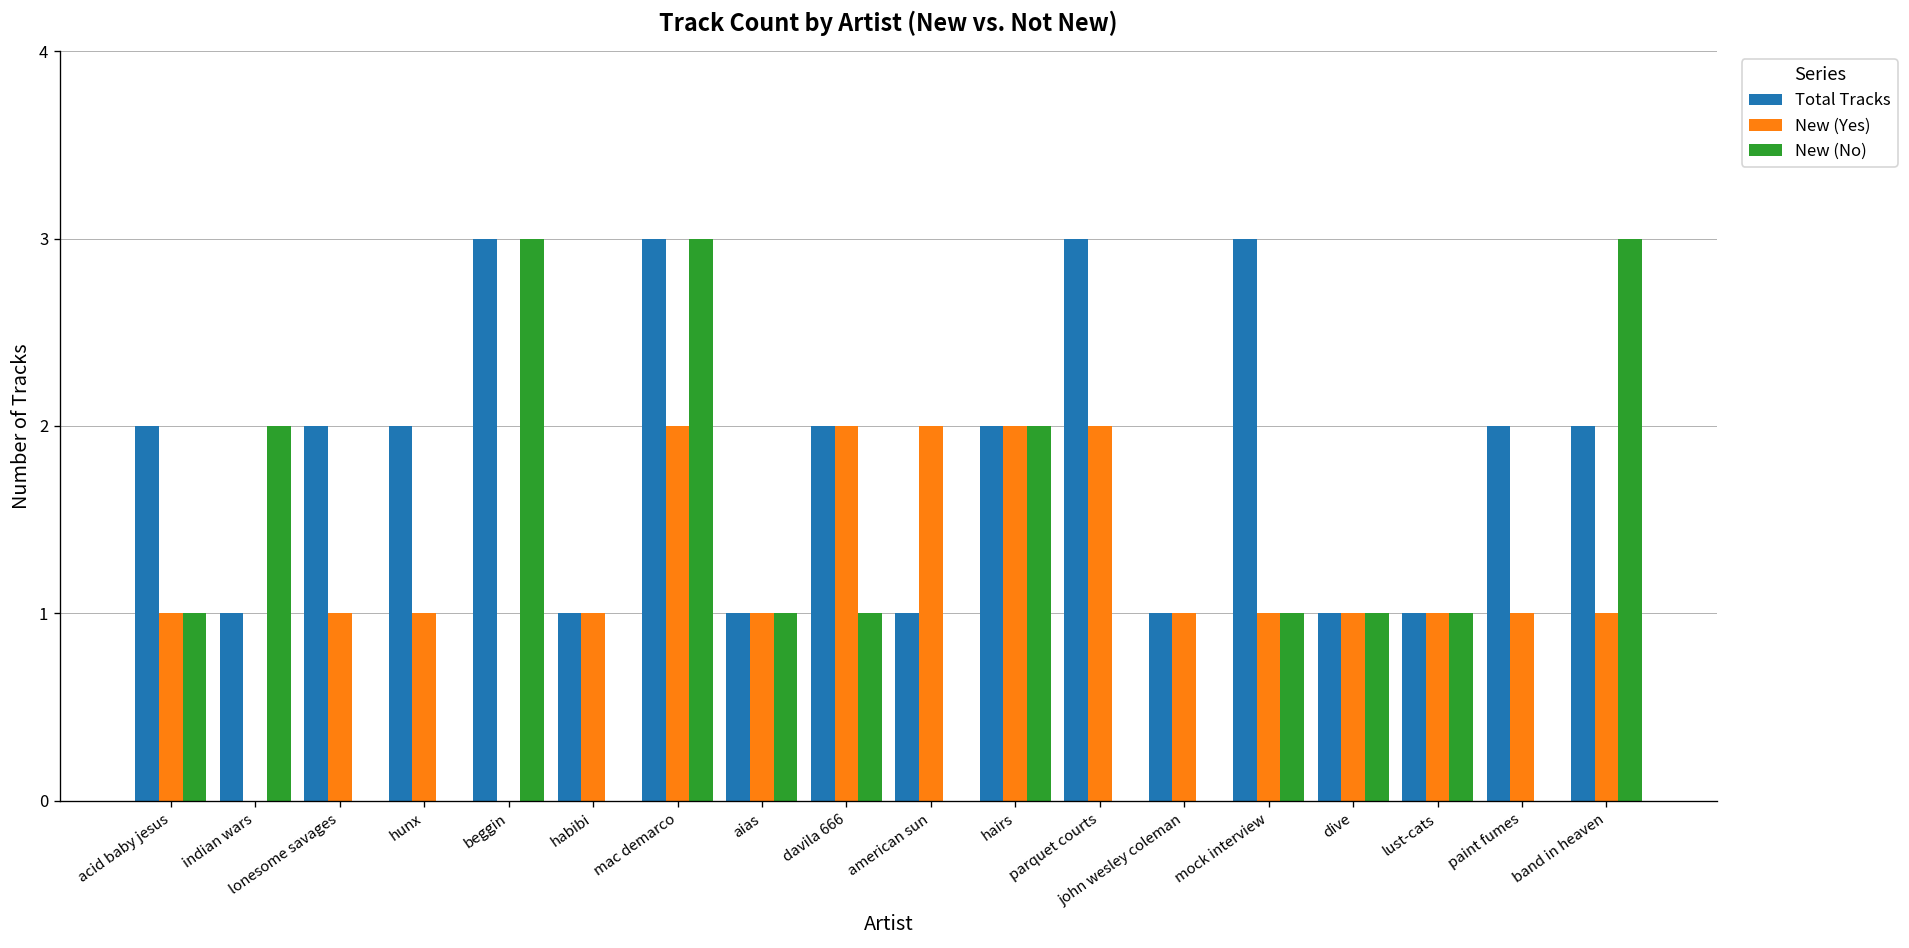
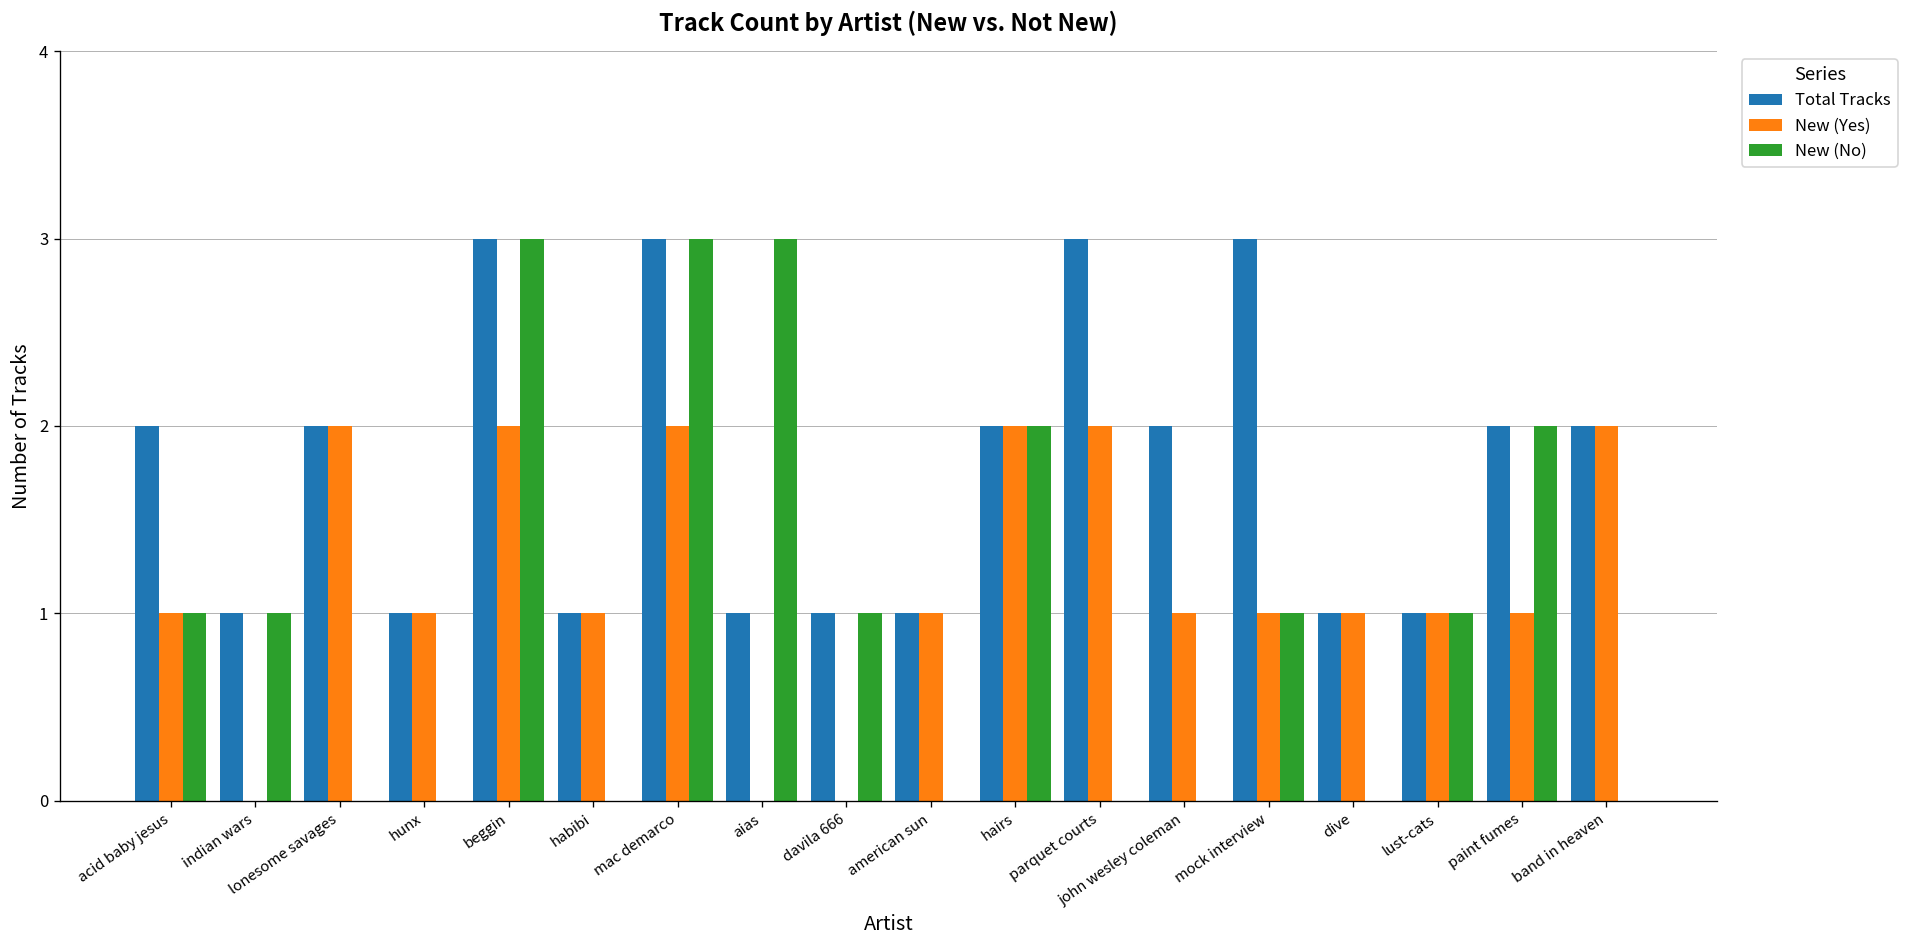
New (No), indian wars: 2 -> 1
New (Yes), lonesome savages: 1 -> 2
Total Tracks, hunx: 2 -> 1
New (Yes), beggin: 0 -> 2
New (Yes), aias: 1 -> 0
New (No), aias: 1 -> 3
Total Tracks, davila 666: 2 -> 1
New (Yes), davila 666: 2 -> 0
New (Yes), american sun: 2 -> 1
Total Tracks, john wesley coleman: 1 -> 2
New (No), dive: 1 -> 0
New (No), paint fumes: 0 -> 2
New (Yes), band in heaven: 1 -> 2
New (No), band in heaven: 3 -> 0
